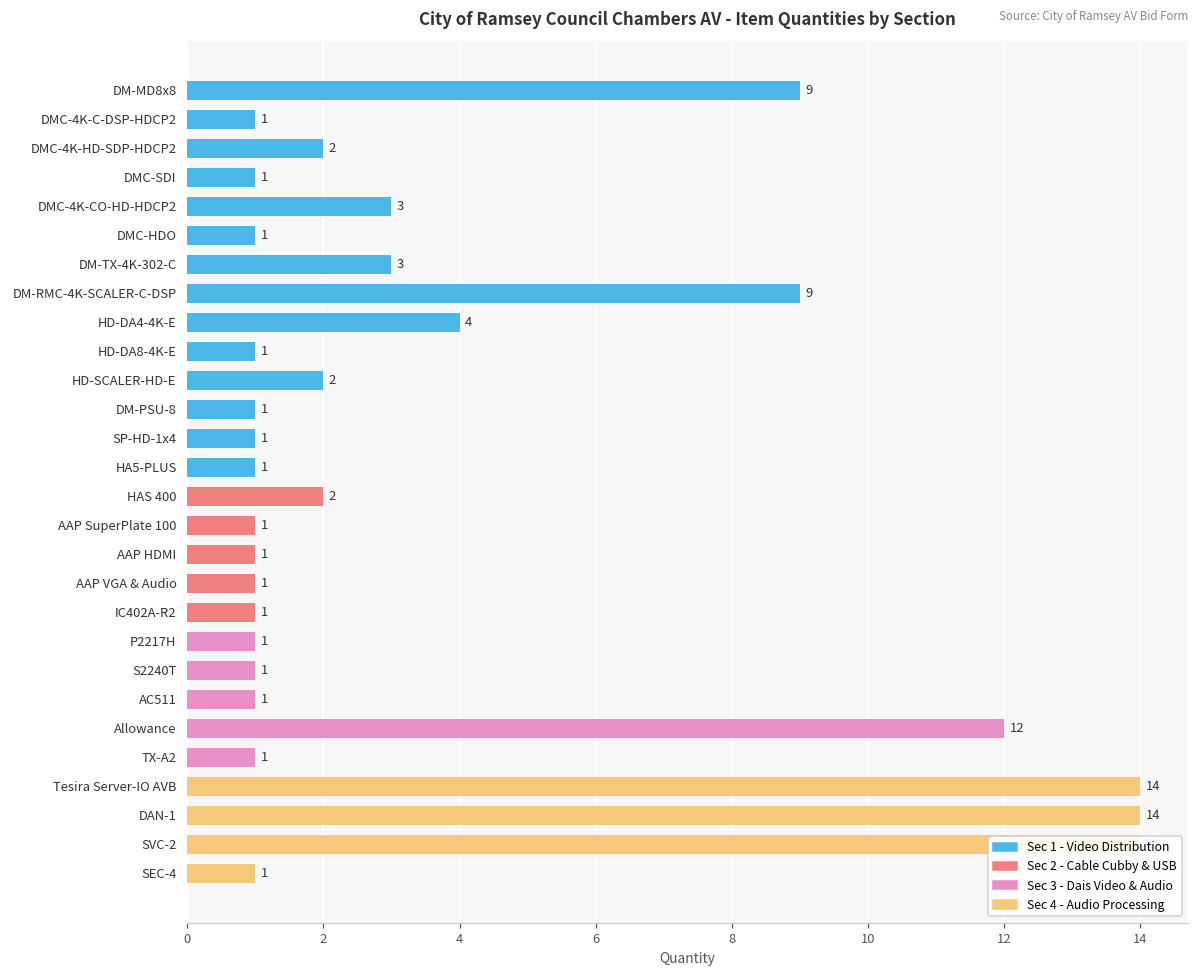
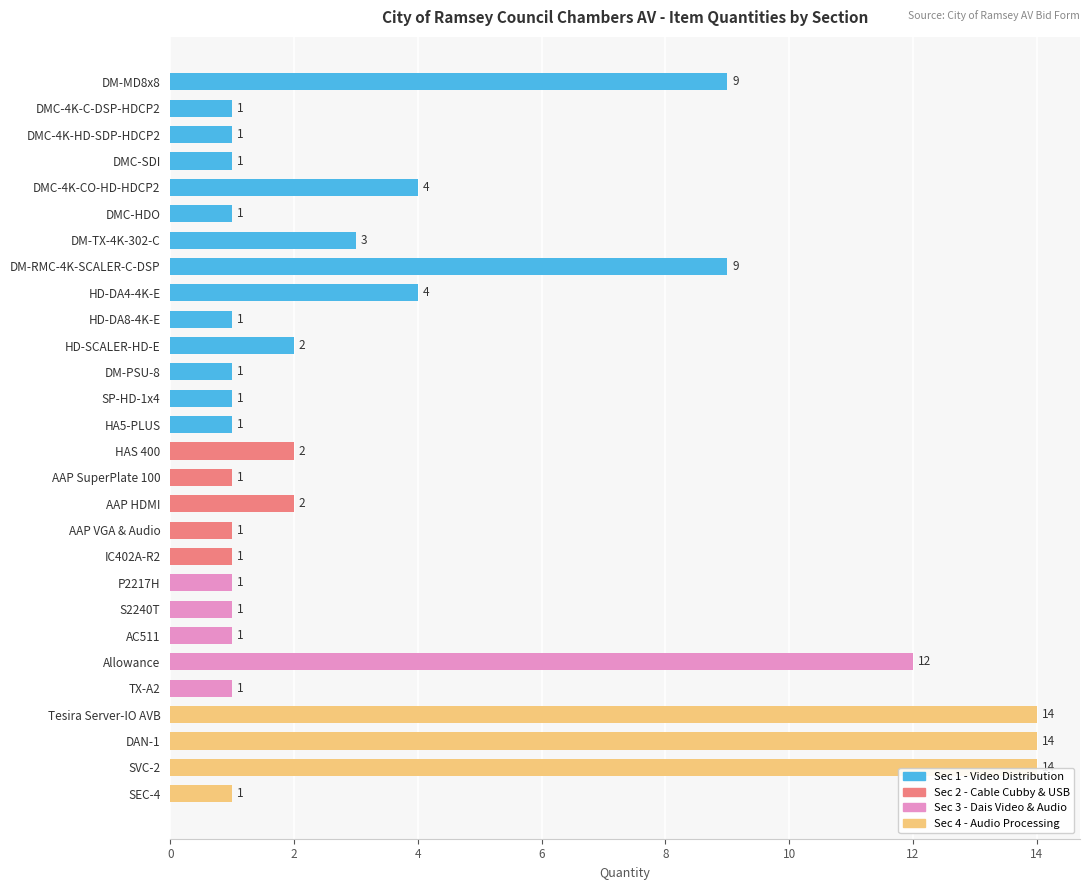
DMC-4K-HD-SDP-HDCP2: 2 -> 1
DMC-4K-CO-HD-HDCP2: 3 -> 4
AAP HDMI: 1 -> 2
